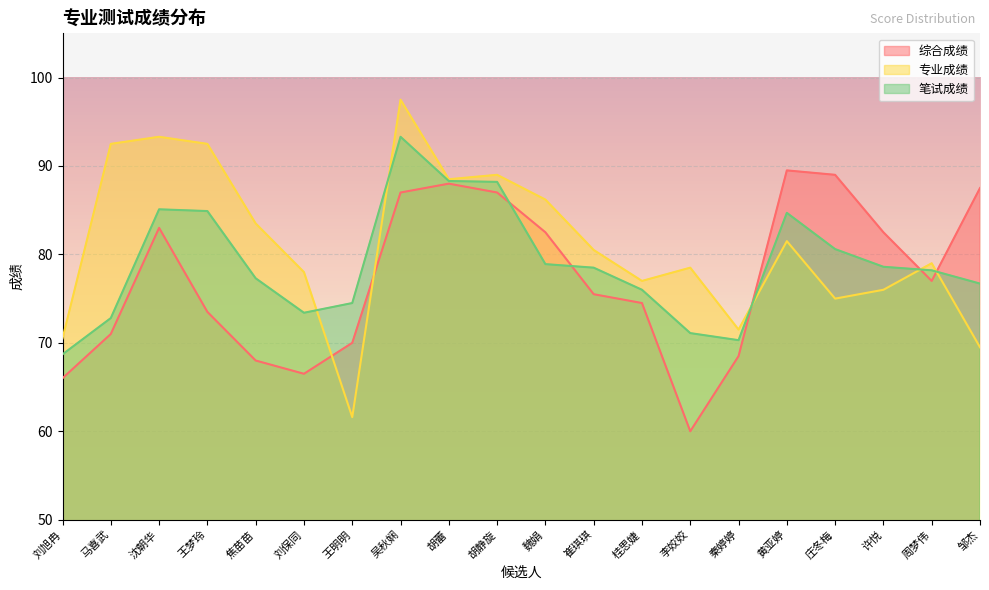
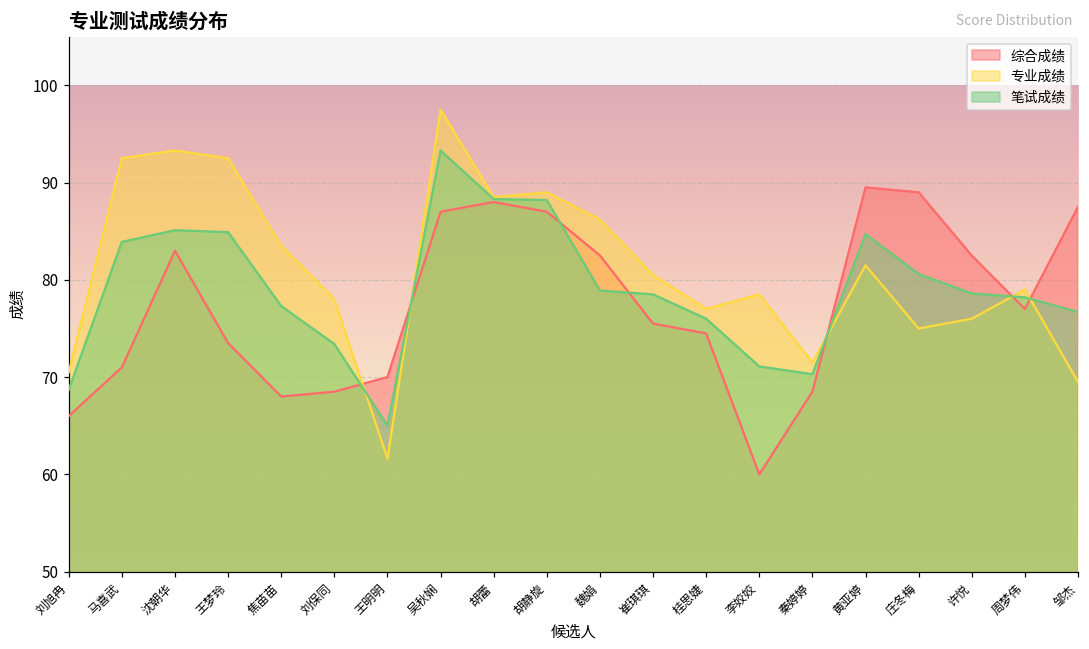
笔试成绩, 马喜武: 73 -> 84
综合成绩, 刘保同: 67 -> 69
笔试成绩, 王明明: 75 -> 65
